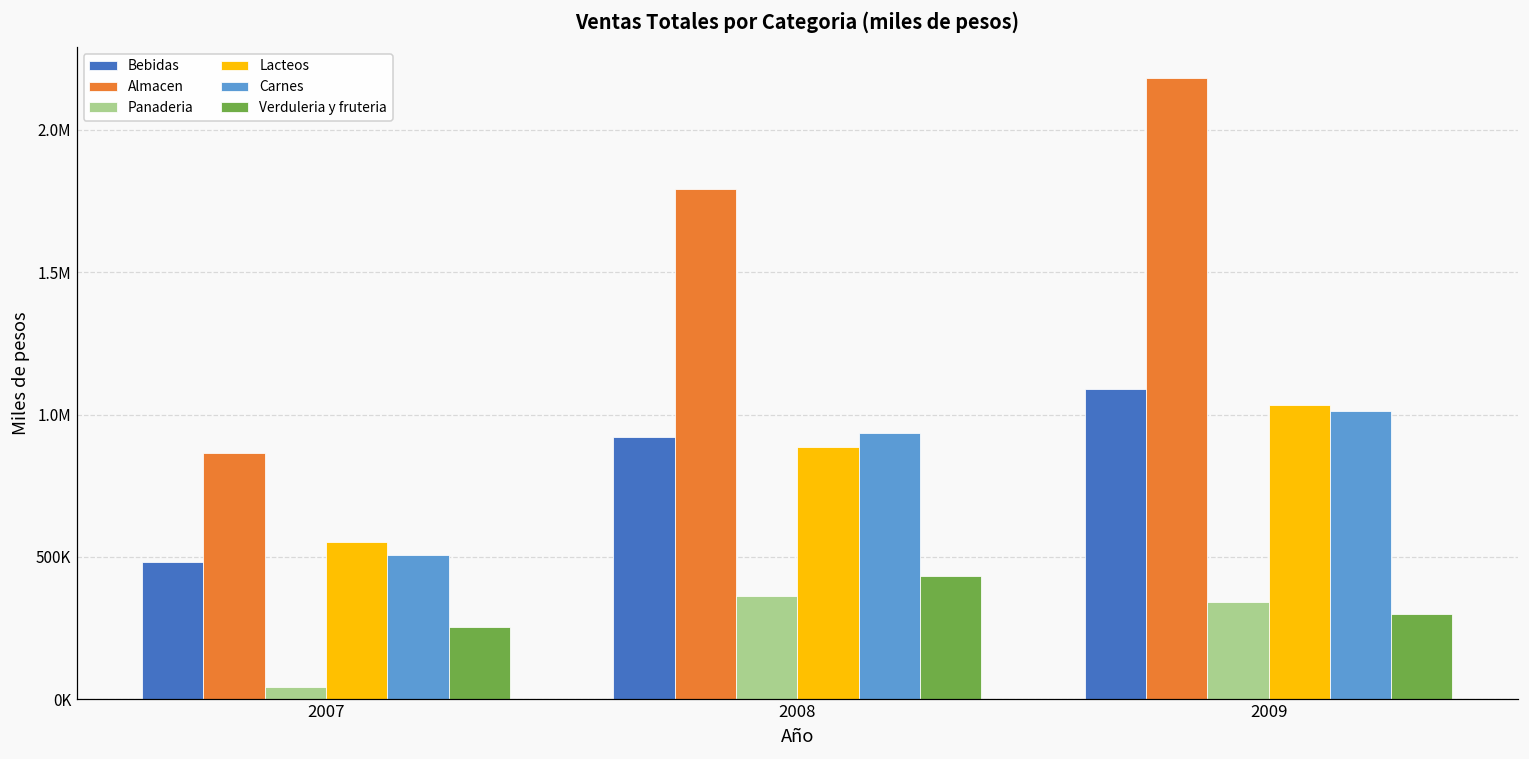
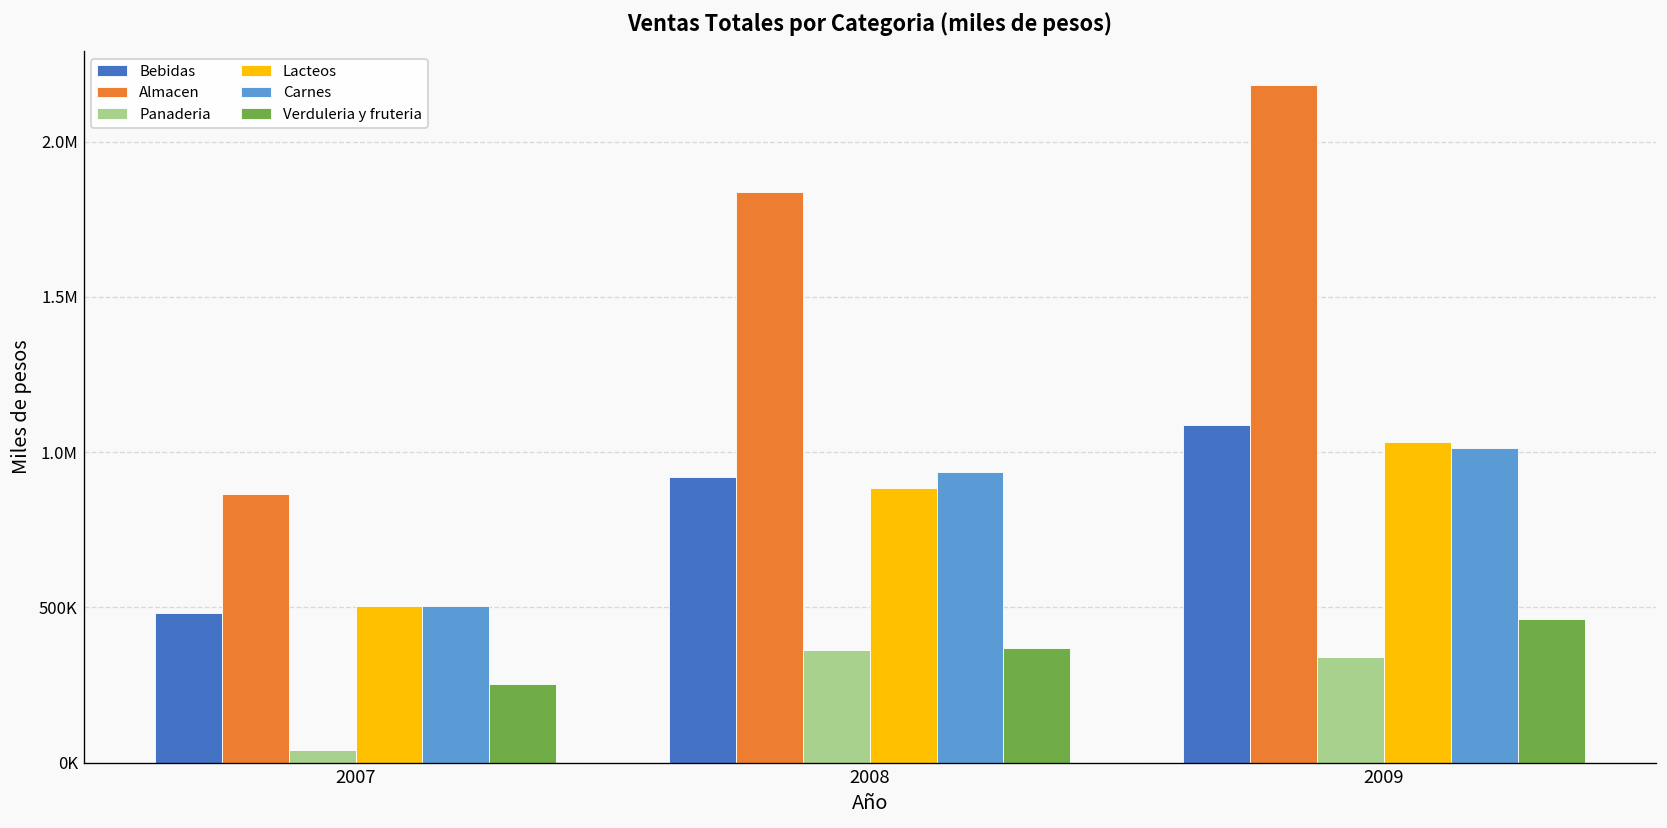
Lacteos, 2007: 550000 -> 510000
Almacen, 2008: 1790000 -> 1840000
Verduleria y fruteria, 2008: 430000 -> 370000
Verduleria y fruteria, 2009: 300000 -> 460000
